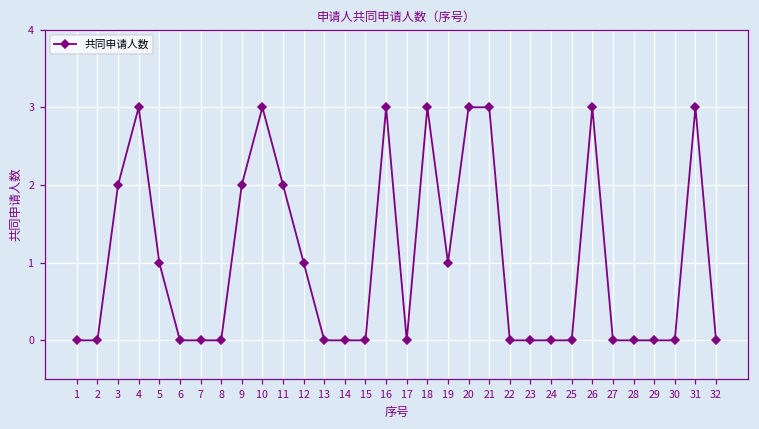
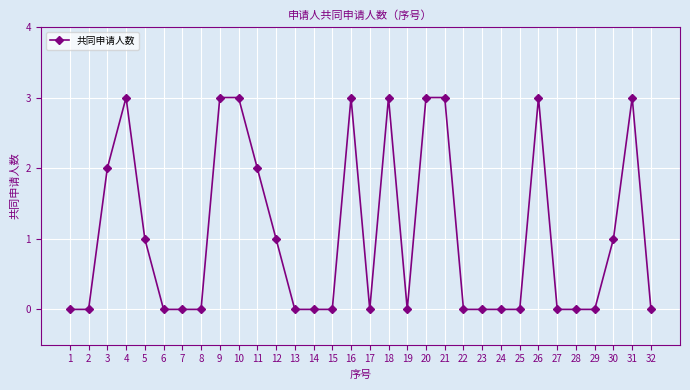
9: 2 -> 3
19: 1 -> 0
30: 0 -> 1
